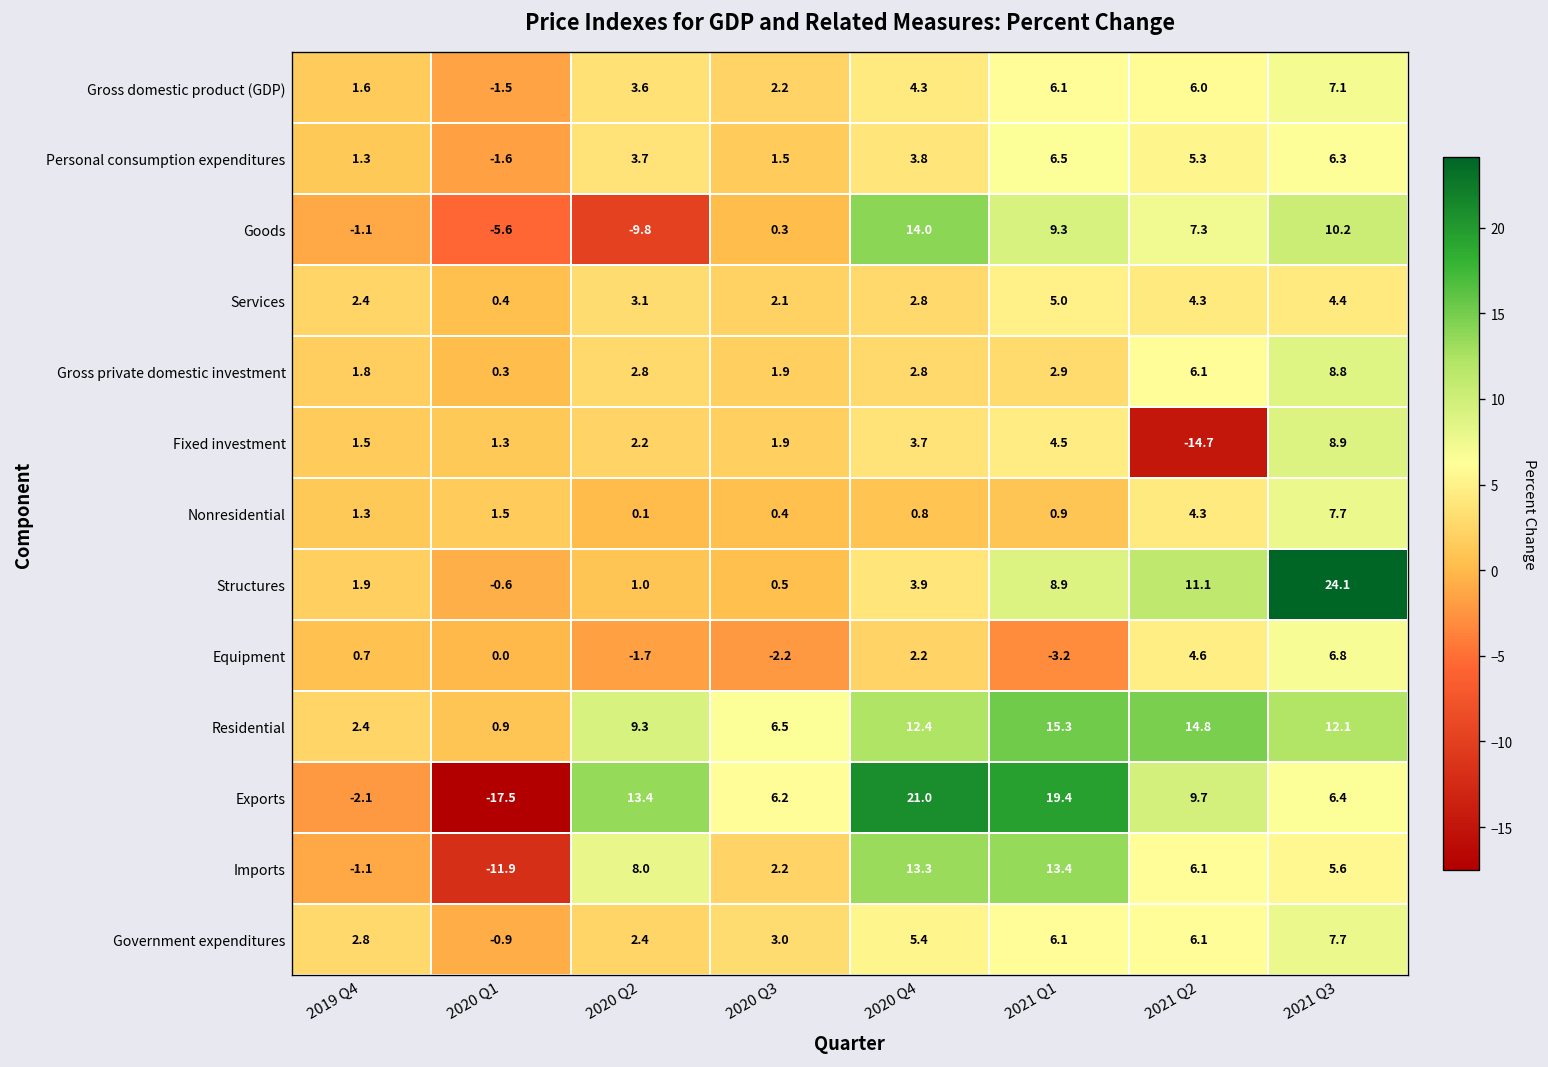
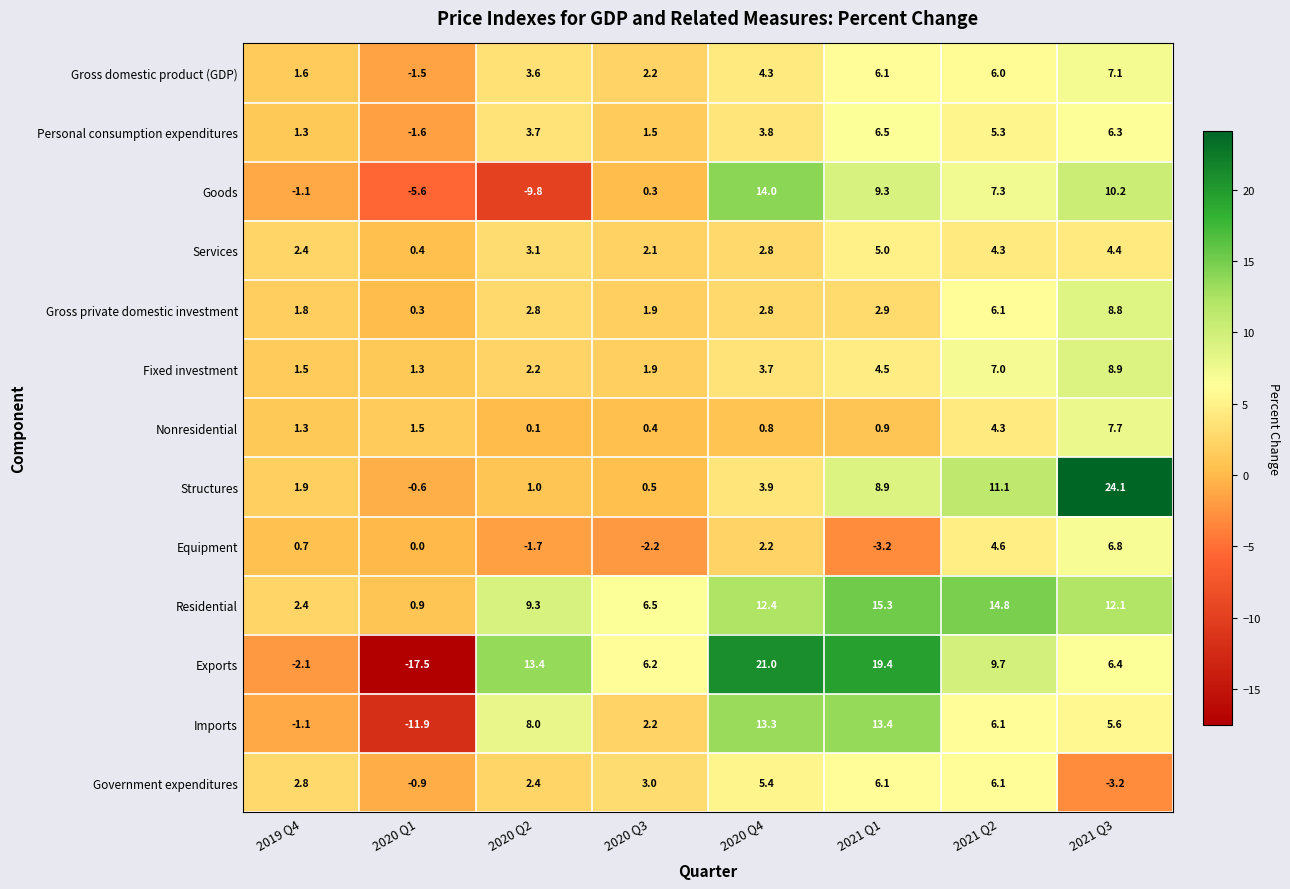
Fixed investment, 2021 Q2: -14.7 -> 7.0
Government expenditures, 2021 Q3: 7.7 -> -3.2
